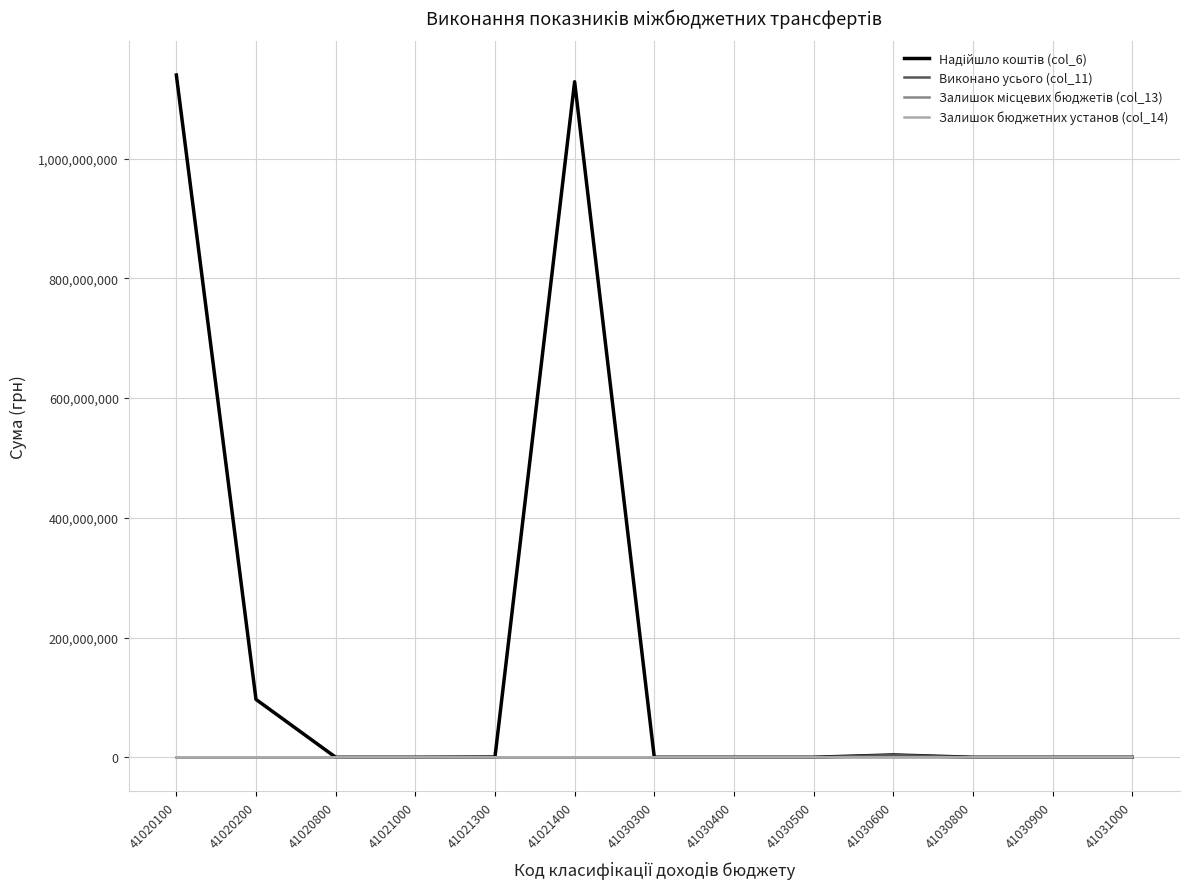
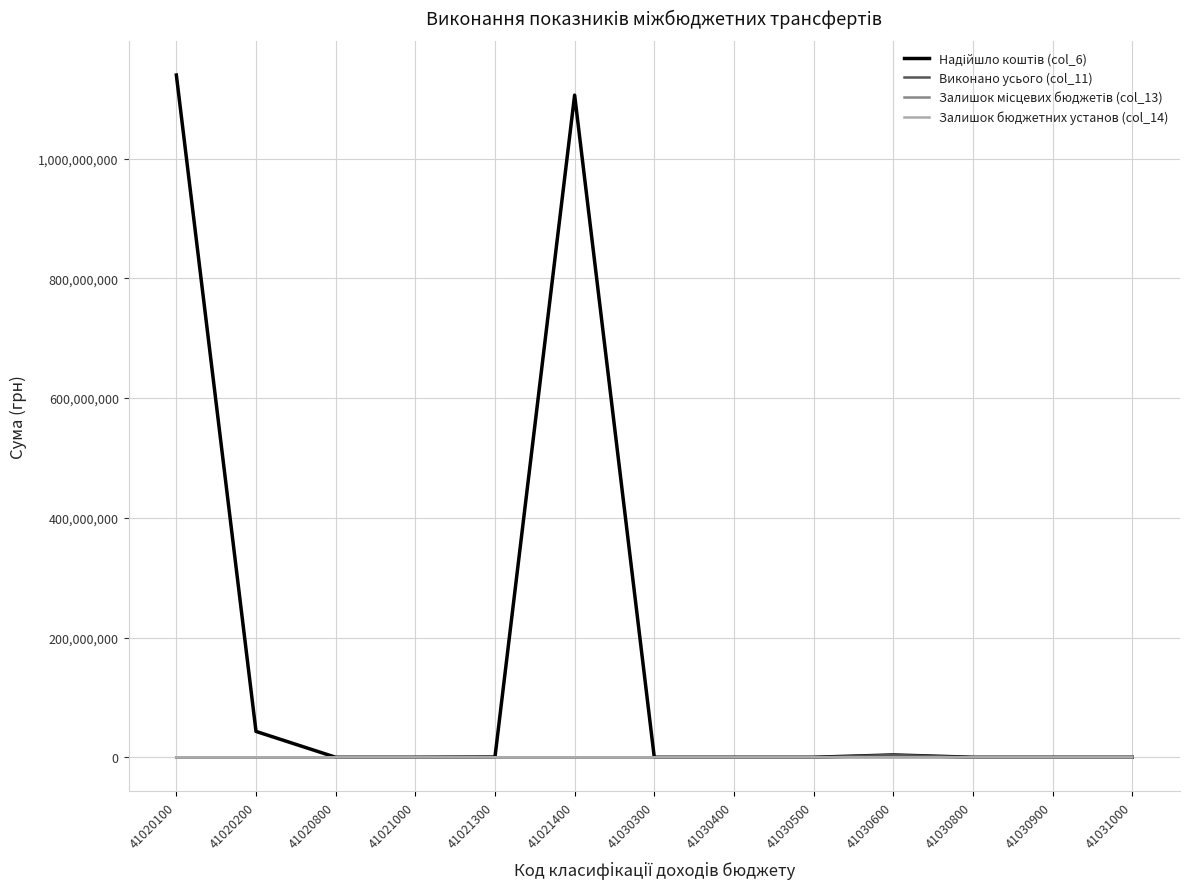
Надійшло коштів (col_6), 41020200: 100,000,000 -> 40,000,000
Надійшло коштів (col_6), 41021400: 1,130,000,000 -> 1,110,000,000
